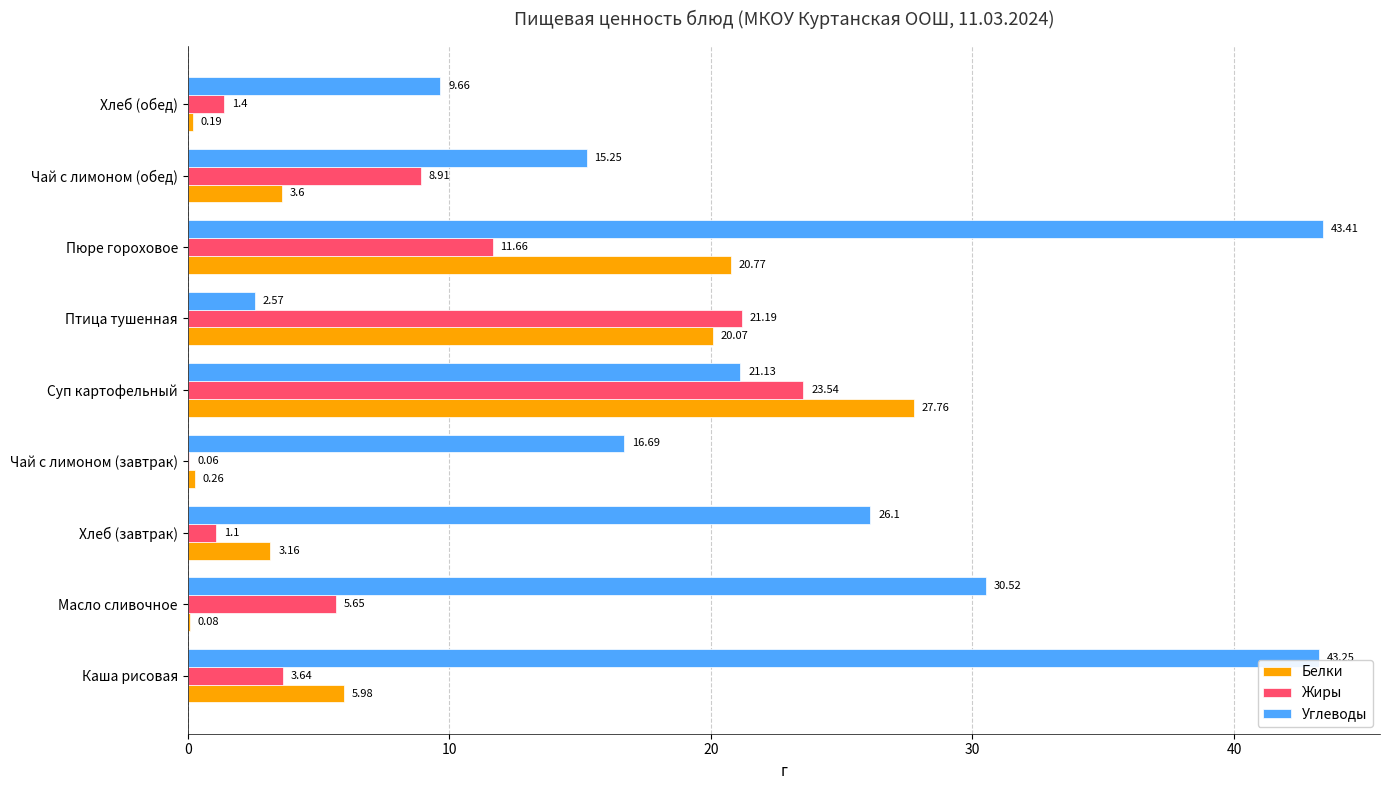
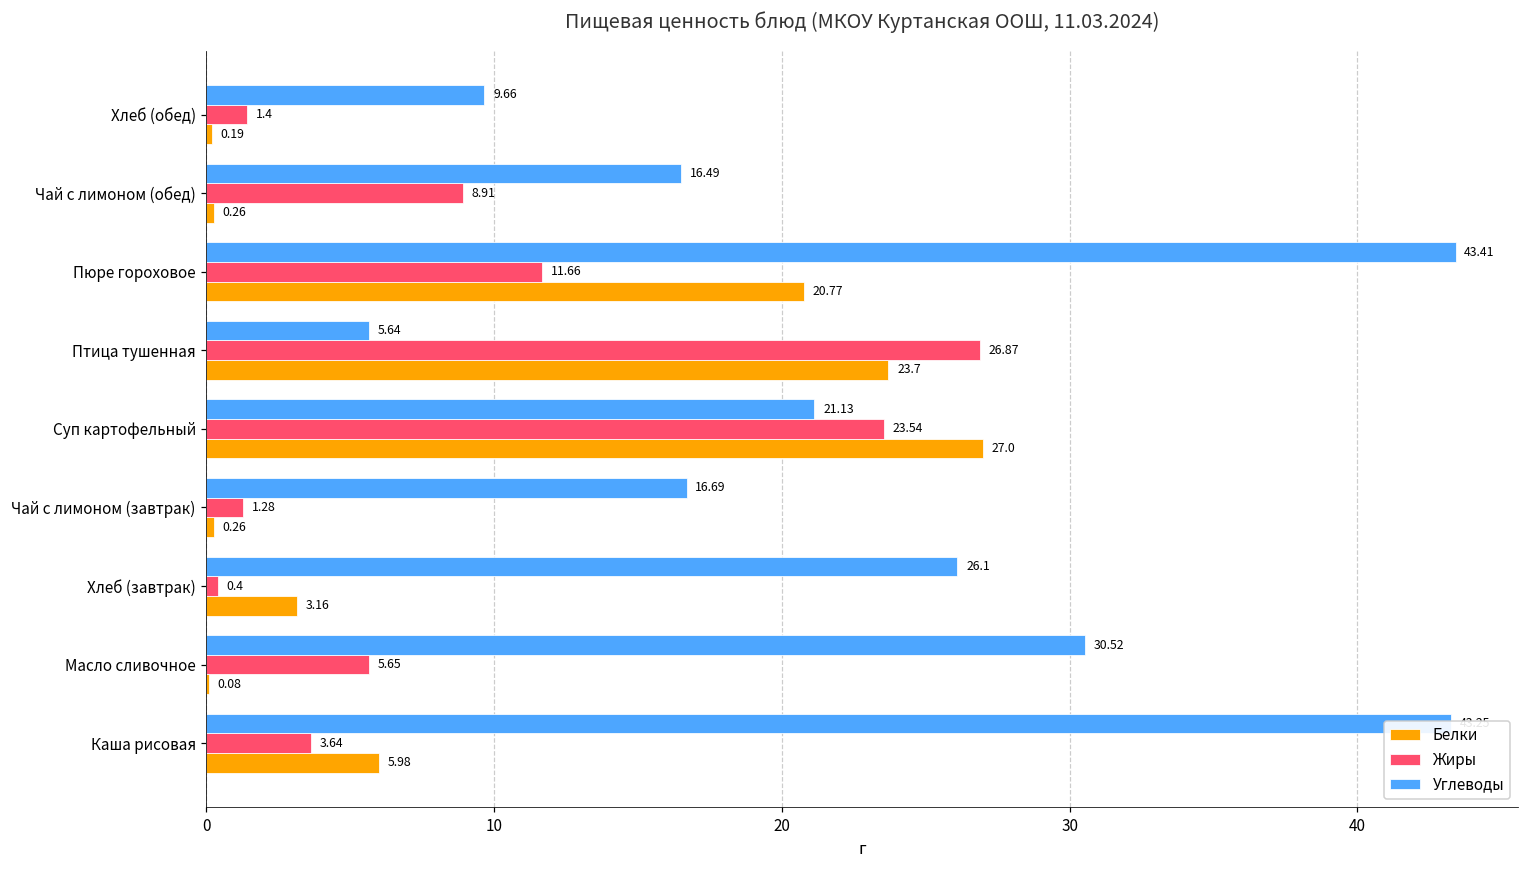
Углеводы, Чай с лимоном (обед): 15.25 -> 16.49
Белки, Чай с лимоном (обед): 3.6 -> 0.26
Углеводы, Птица тушенная: 2.57 -> 5.64
Жиры, Птица тушенная: 21.19 -> 26.87
Белки, Птица тушенная: 20.07 -> 23.7
Белки, Суп картофельный: 27.76 -> 27.0
Жиры, Чай с лимоном (завтрак): 0.06 -> 1.28
Жиры, Хлеб (завтрак): 1.1 -> 0.4
